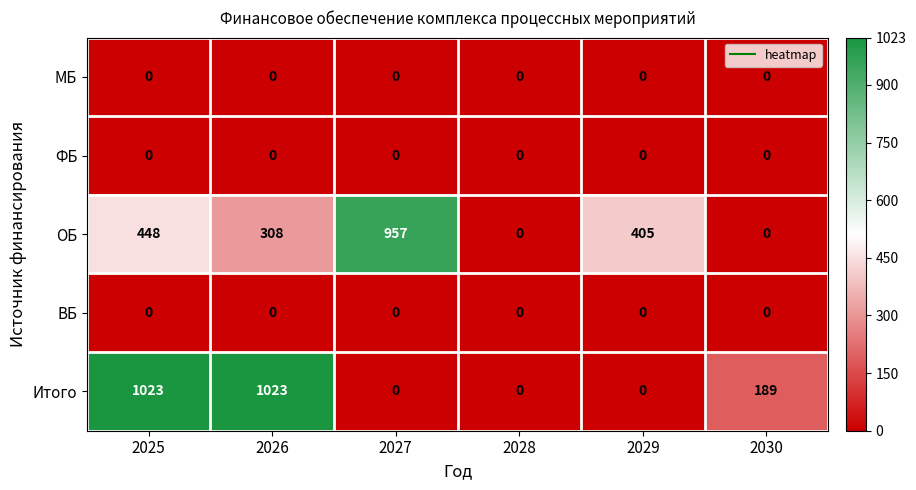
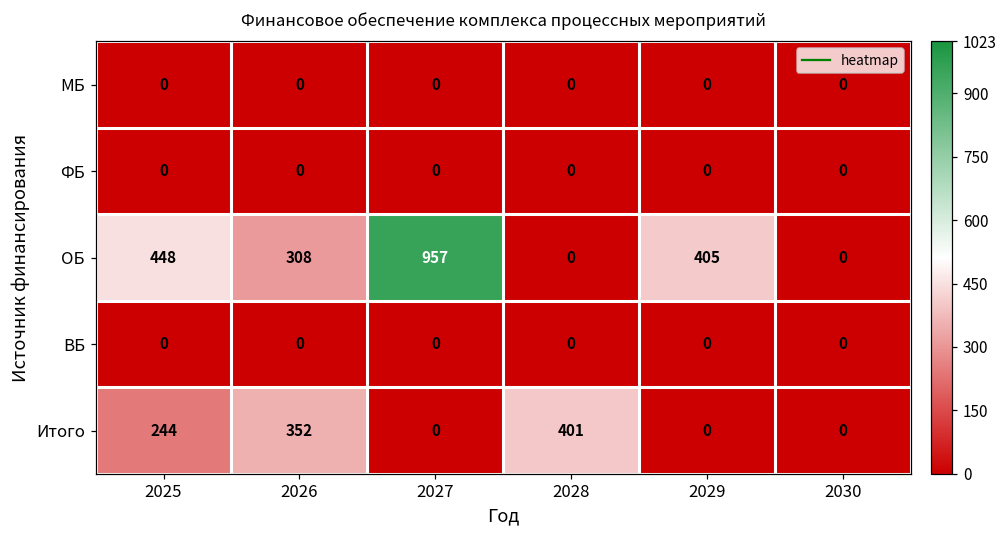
Итого, 2025: 1023 -> 244
Итого, 2026: 1023 -> 352
Итого, 2028: 0 -> 401
Итого, 2030: 189 -> 0
